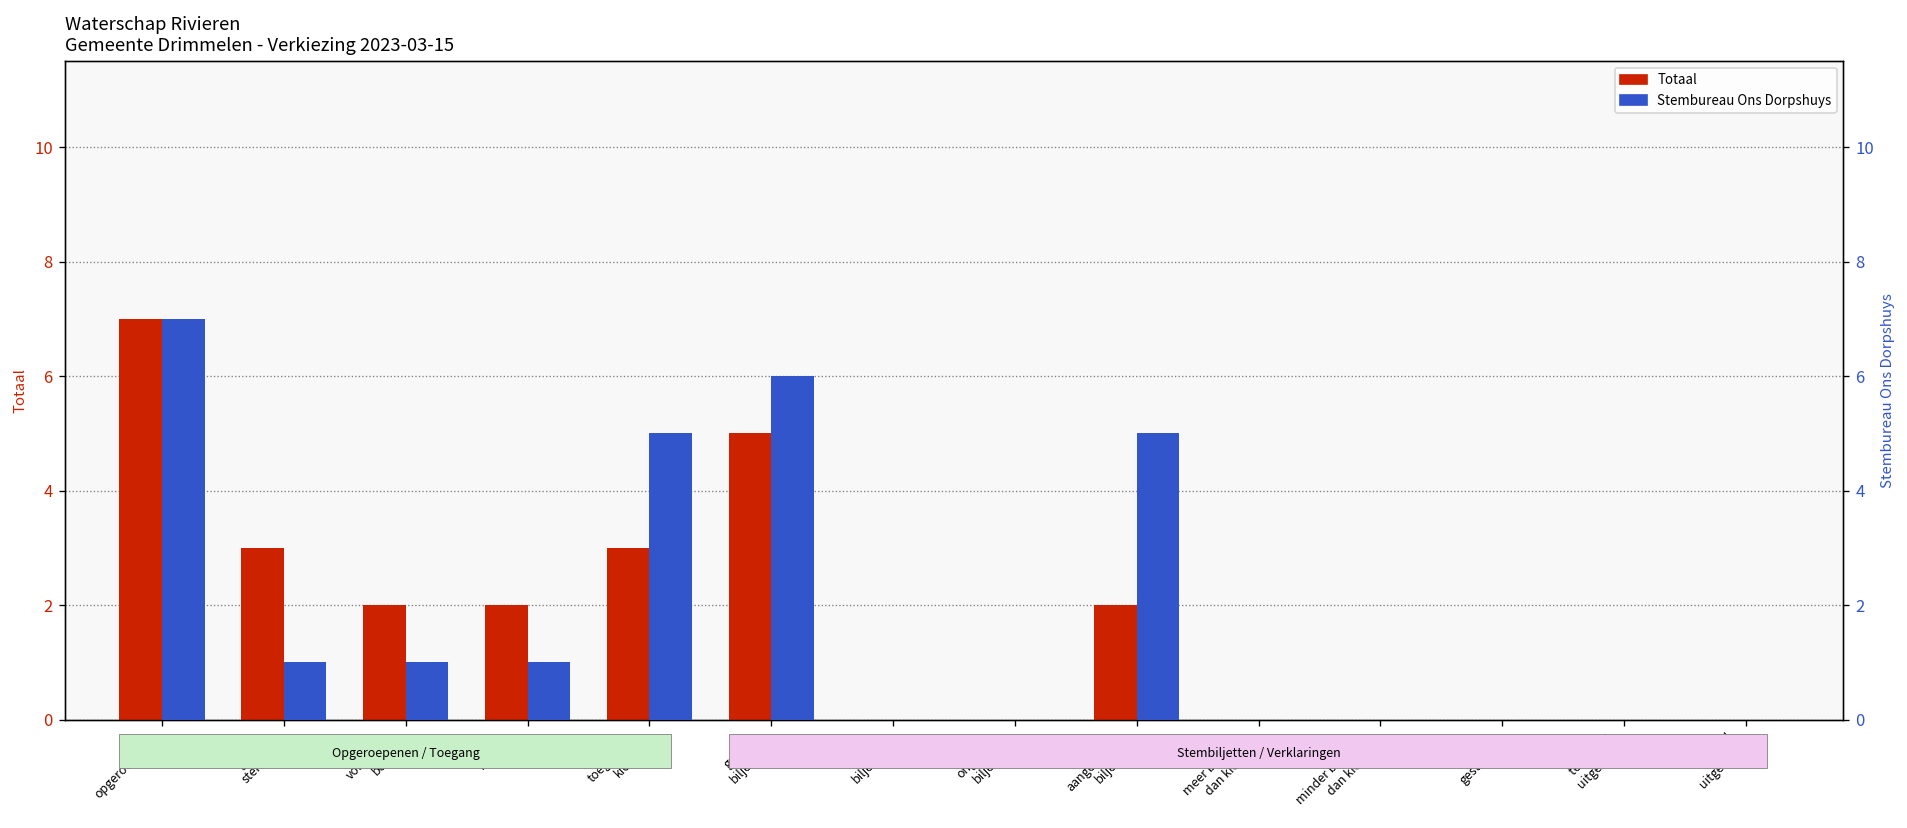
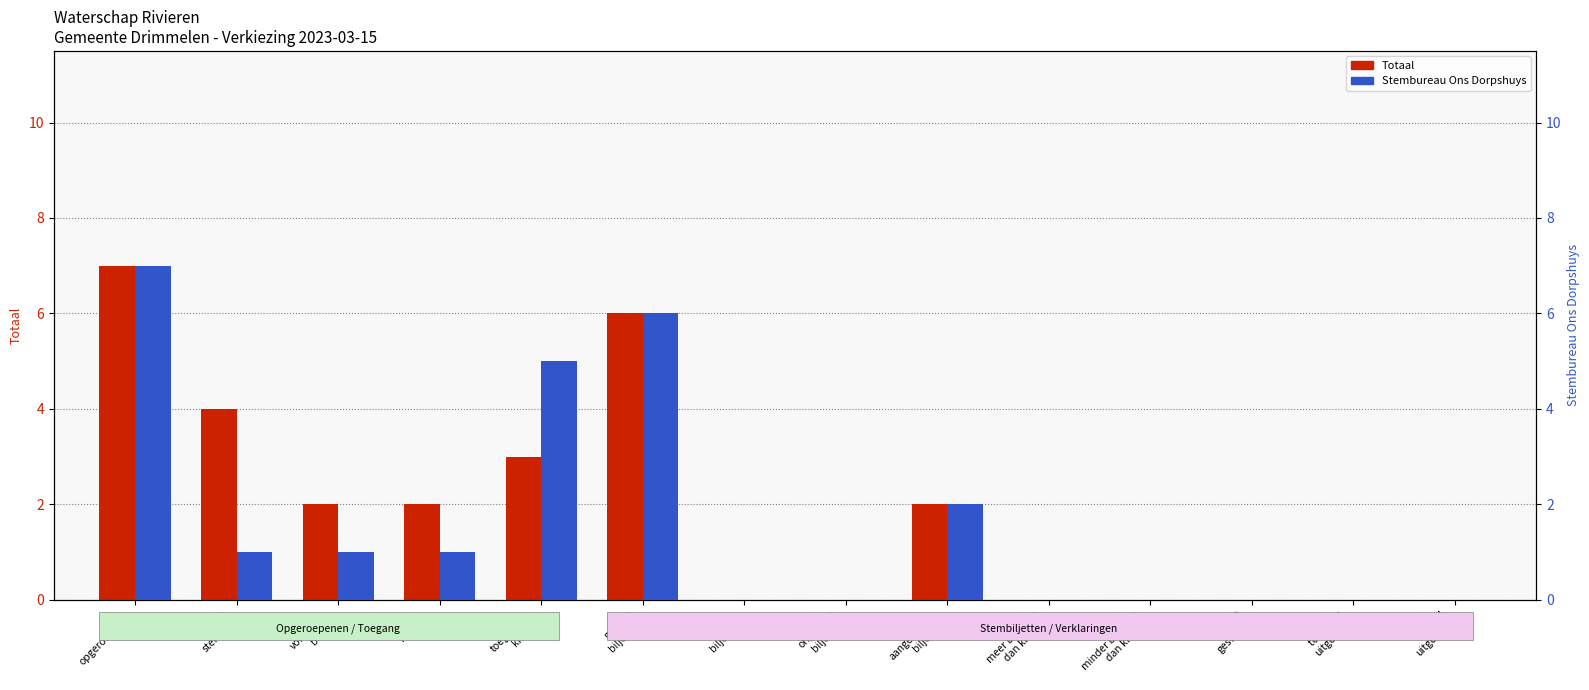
Totaal, geldige stempas: 3 -> 4
Totaal, geldige biljetten: 5 -> 6
Stembureau Ons Dorpshuys, aangetroffen biljetten: 5 -> 2
